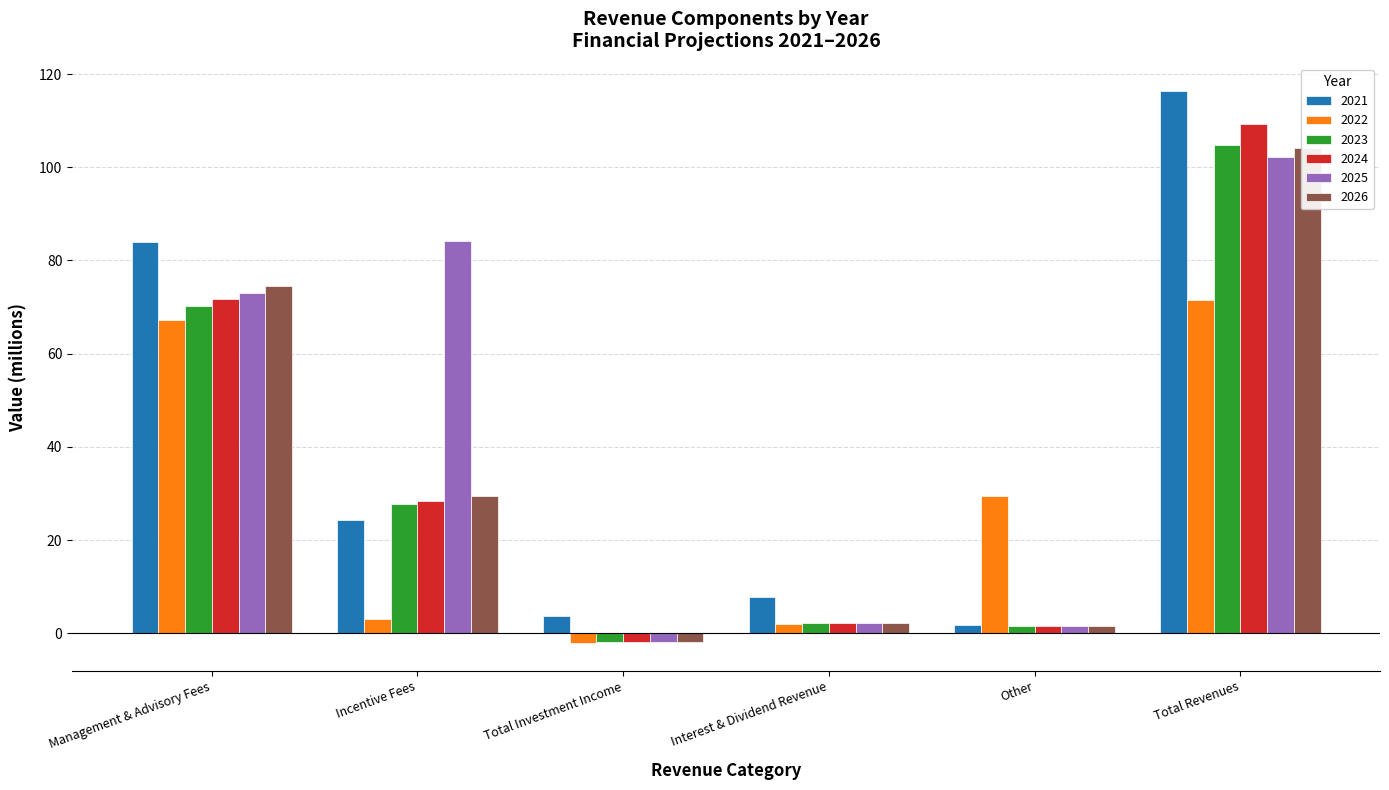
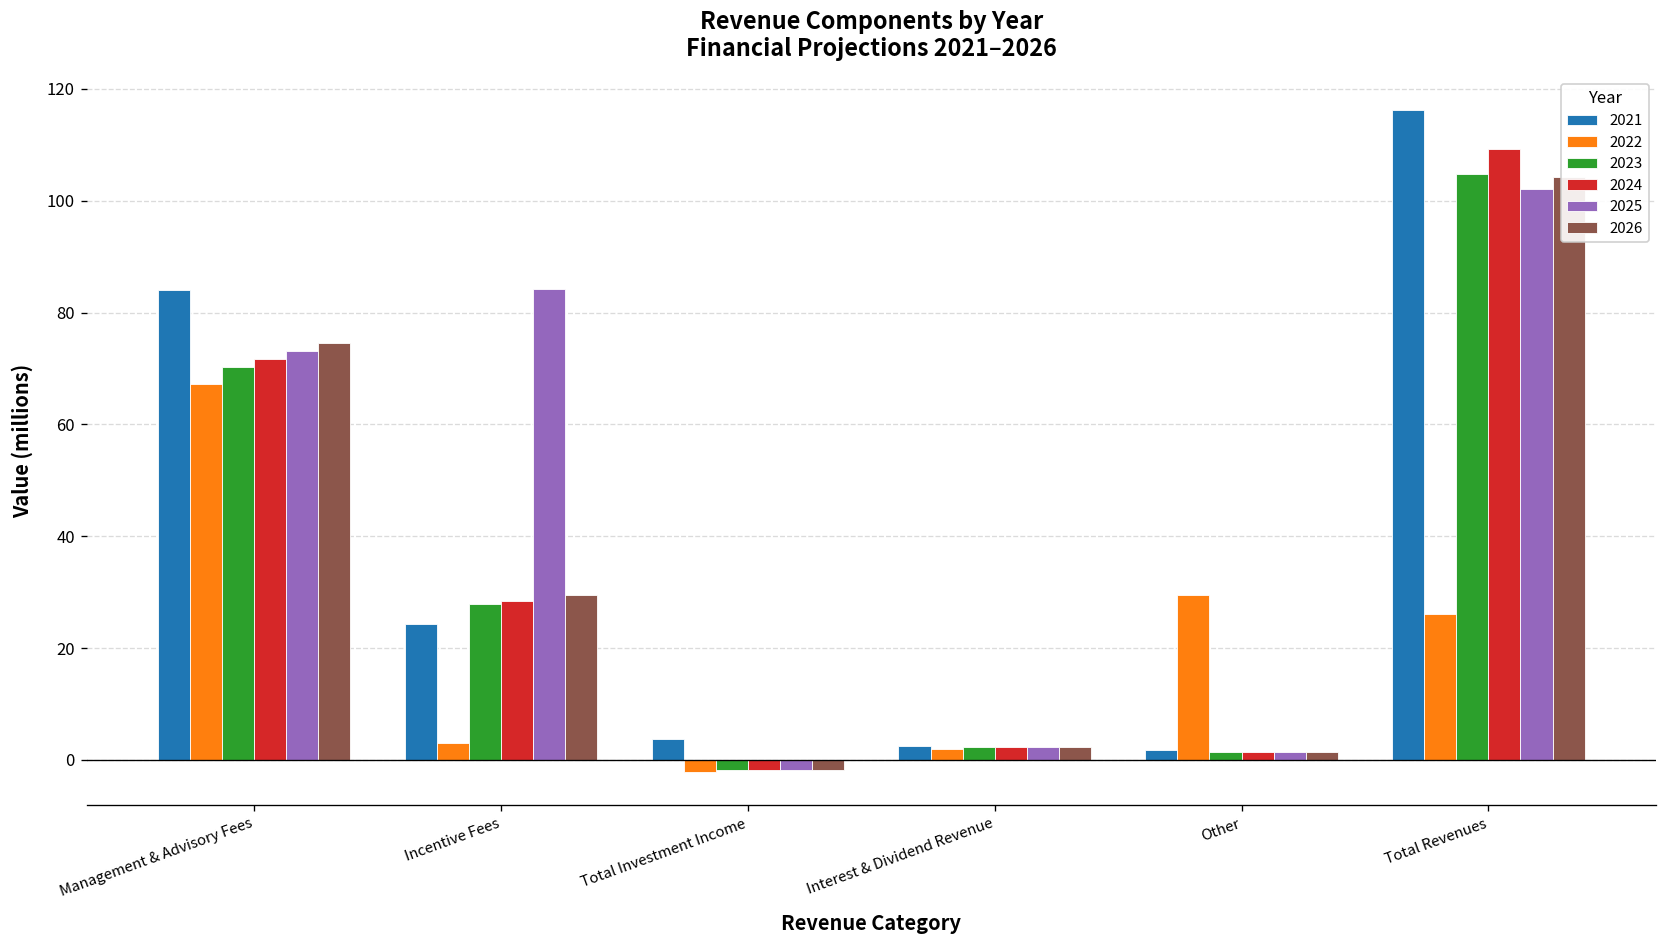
2021, Interest & Dividend Revenue: 8 -> 3
2022, Total Revenues: 71 -> 26
